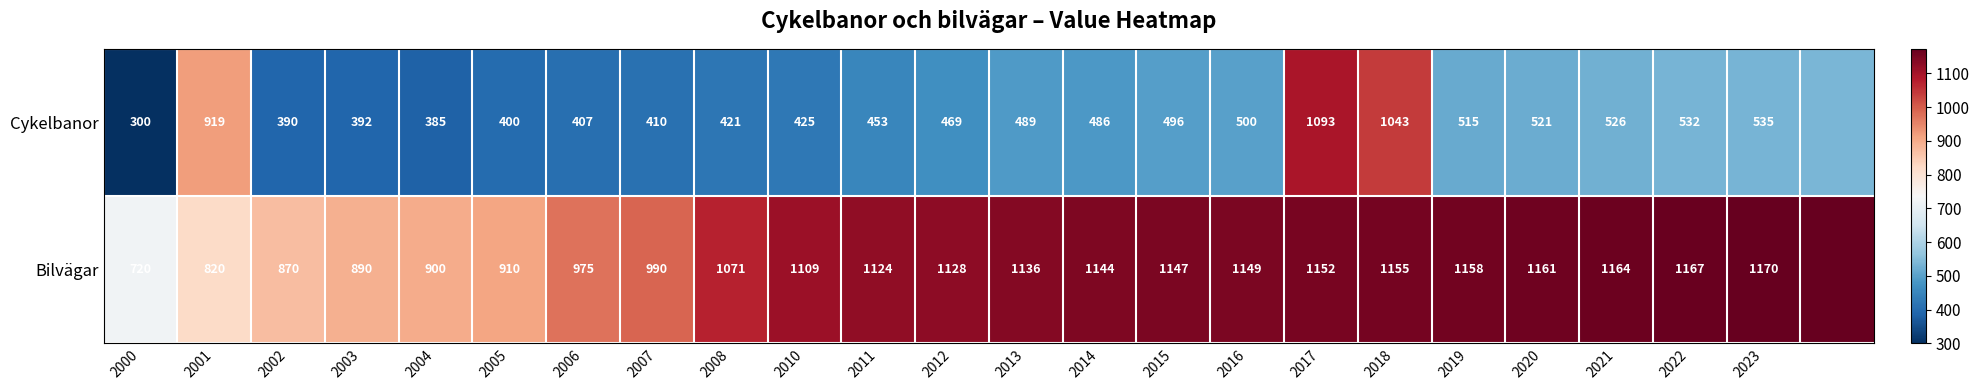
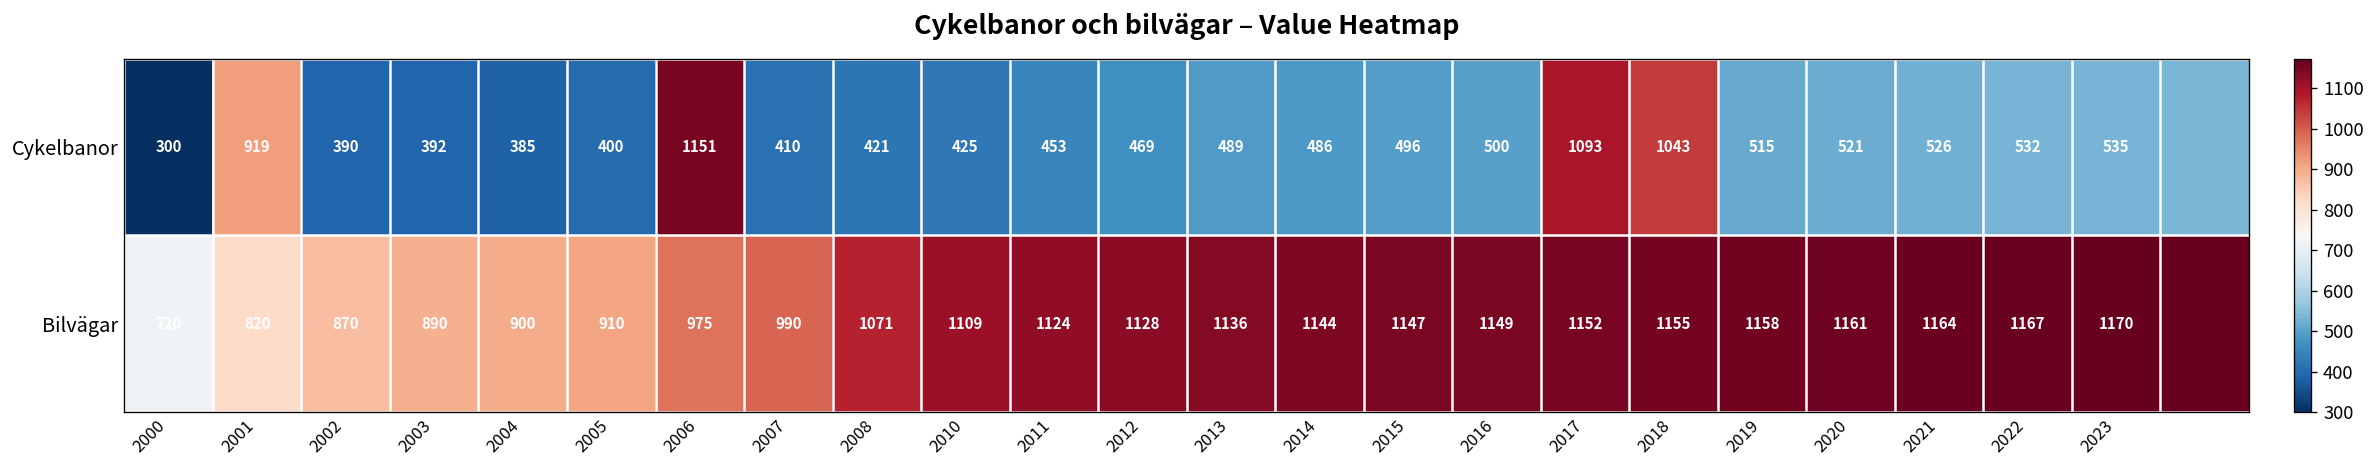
Cykelbanor, 2006: 407 -> 1151
